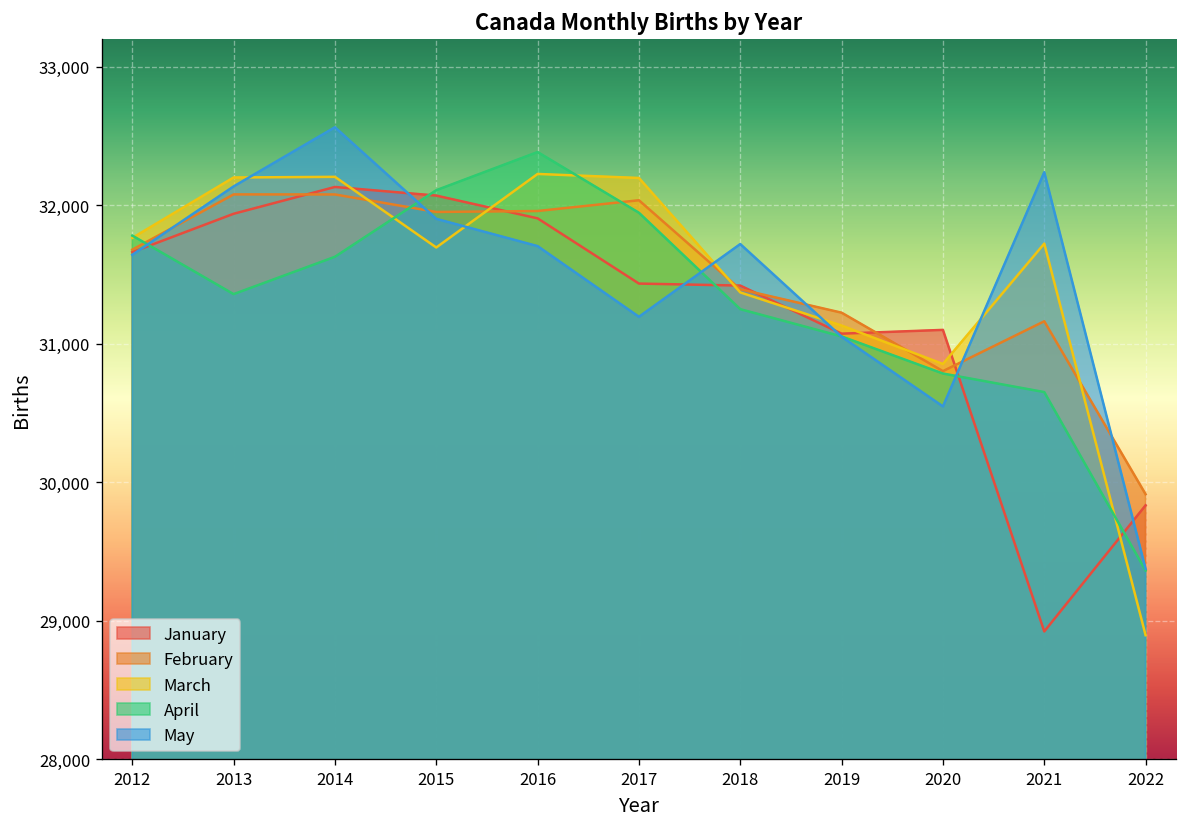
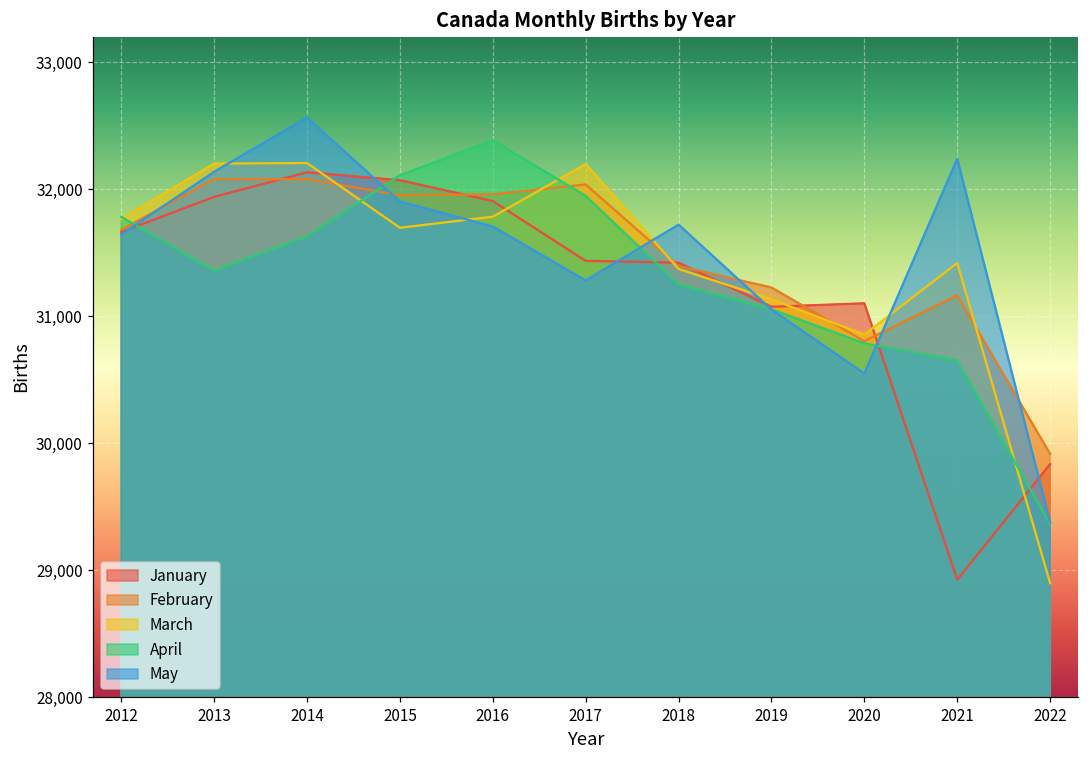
March, 2016: 32,230 -> 31,780
May, 2017: 31,200 -> 31,280
March, 2021: 31,720 -> 31,420
